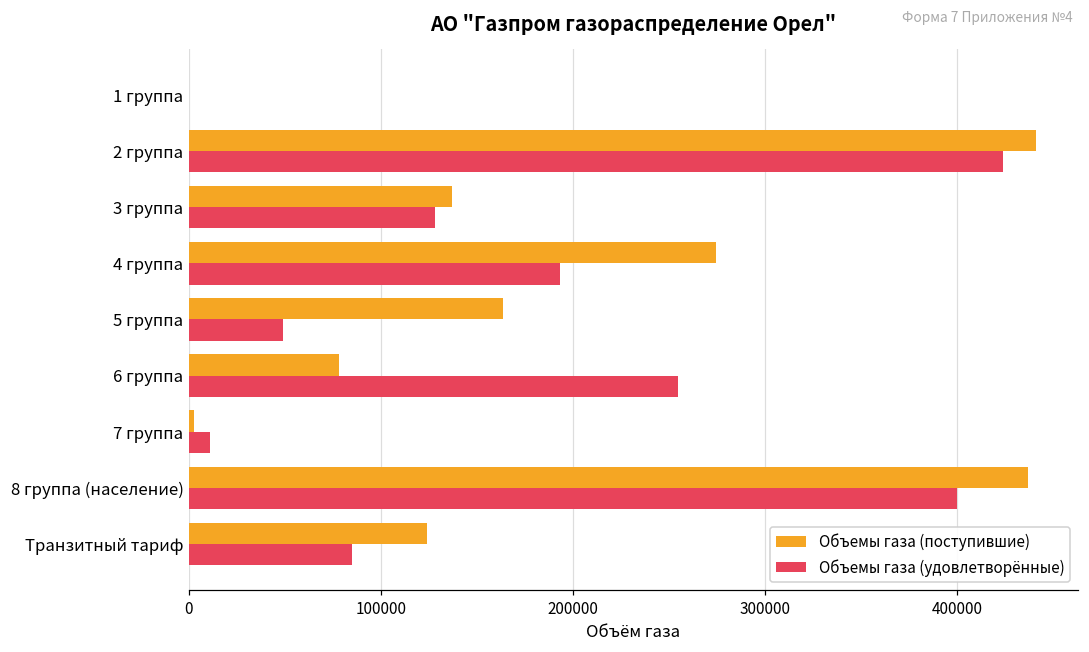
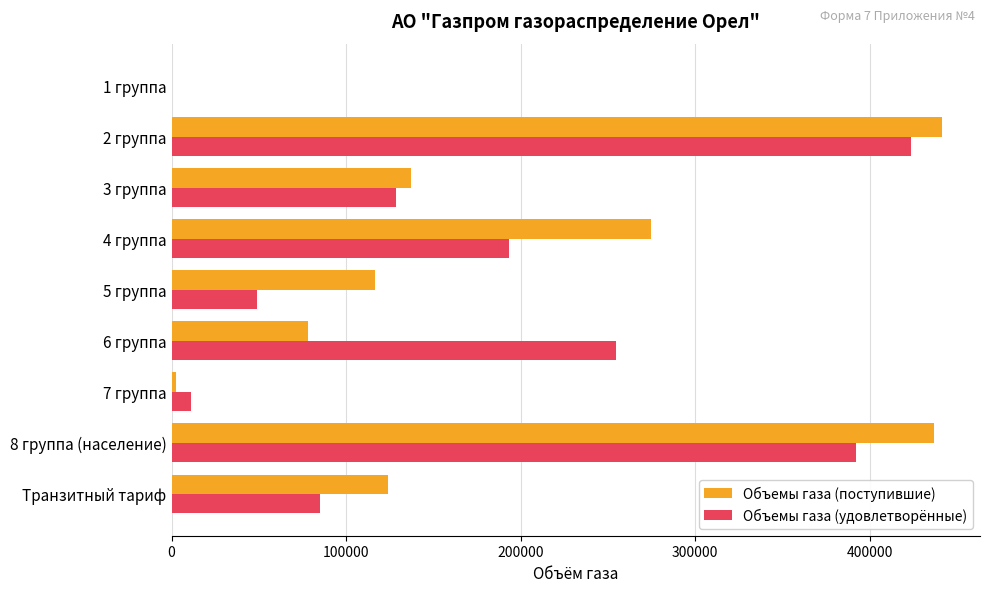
Объемы газа (поступившие), 5 группа: 164000 -> 117000
Объемы газа (удовлетворённые), 8 группа (население): 400000 -> 392000
